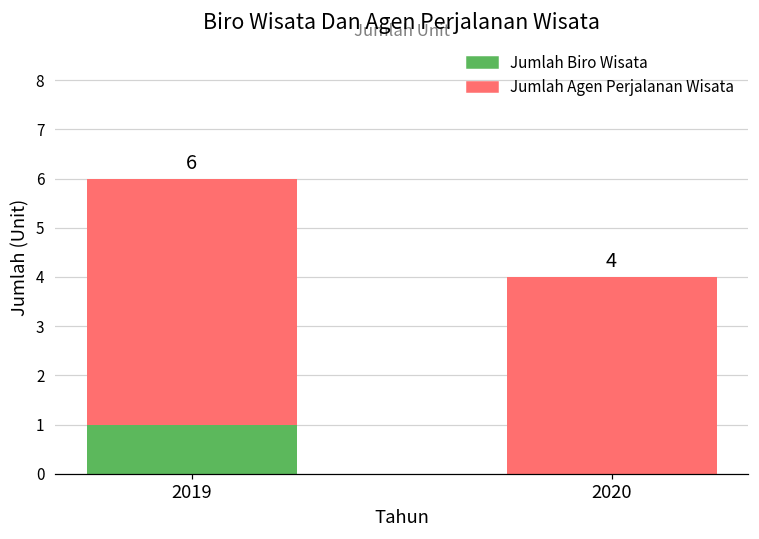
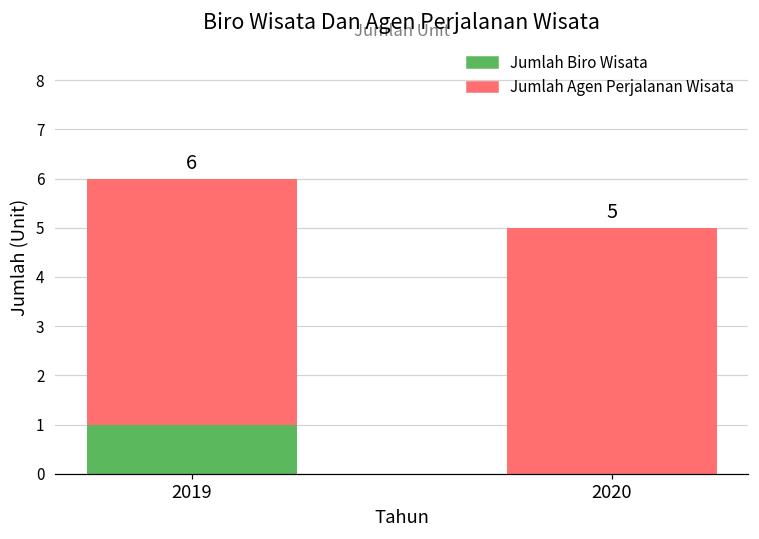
Jumlah Agen Perjalanan Wisata, 2020: 4 -> 5
